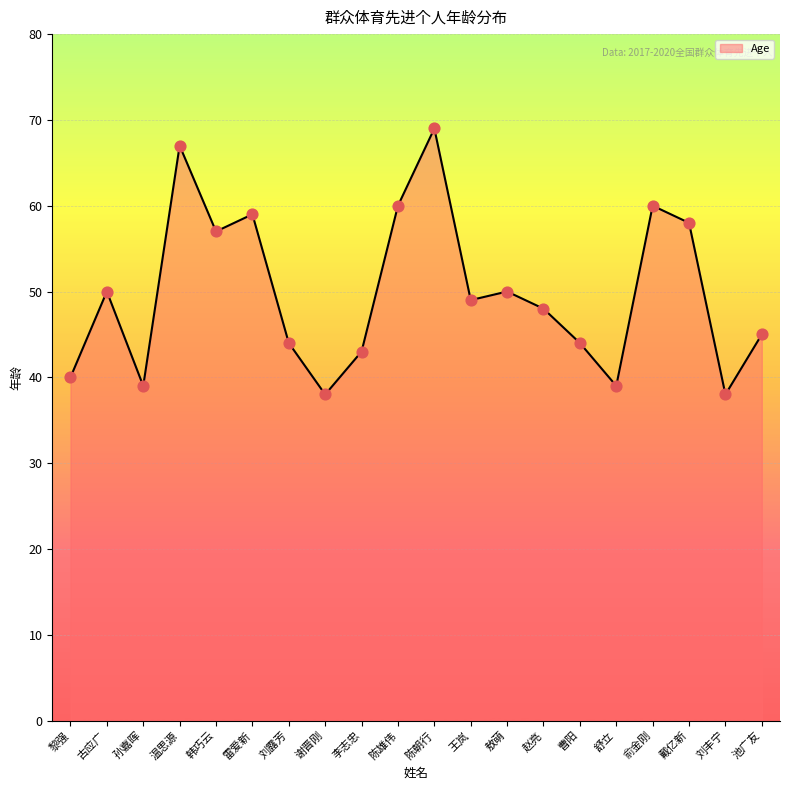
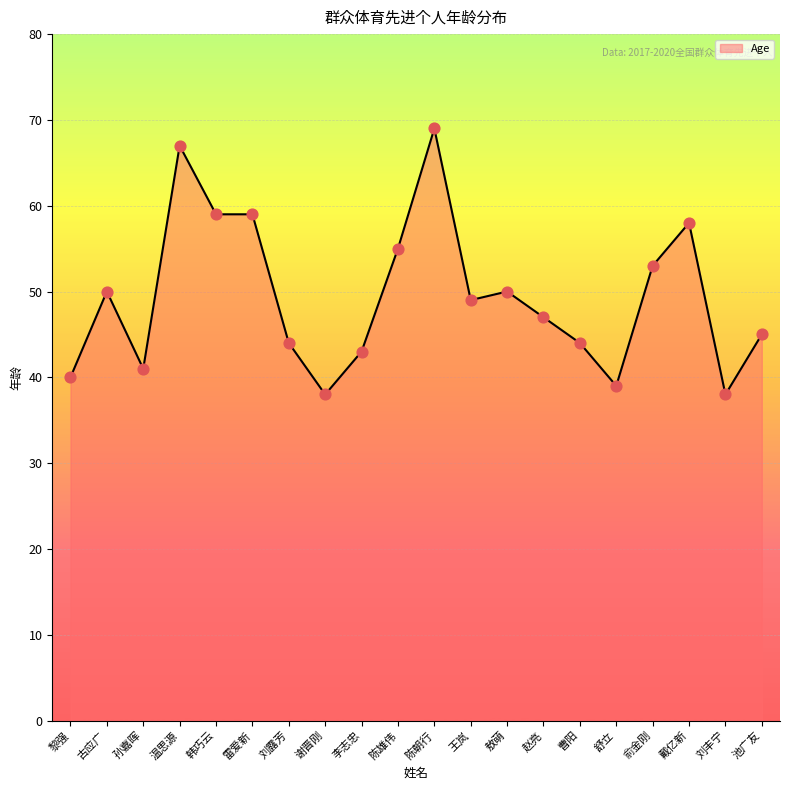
孙嘉晖: 39 -> 41
韩巧云: 57 -> 59
陈雄伟: 60 -> 55
赵亮: 48 -> 47
俞金刚: 60 -> 53
